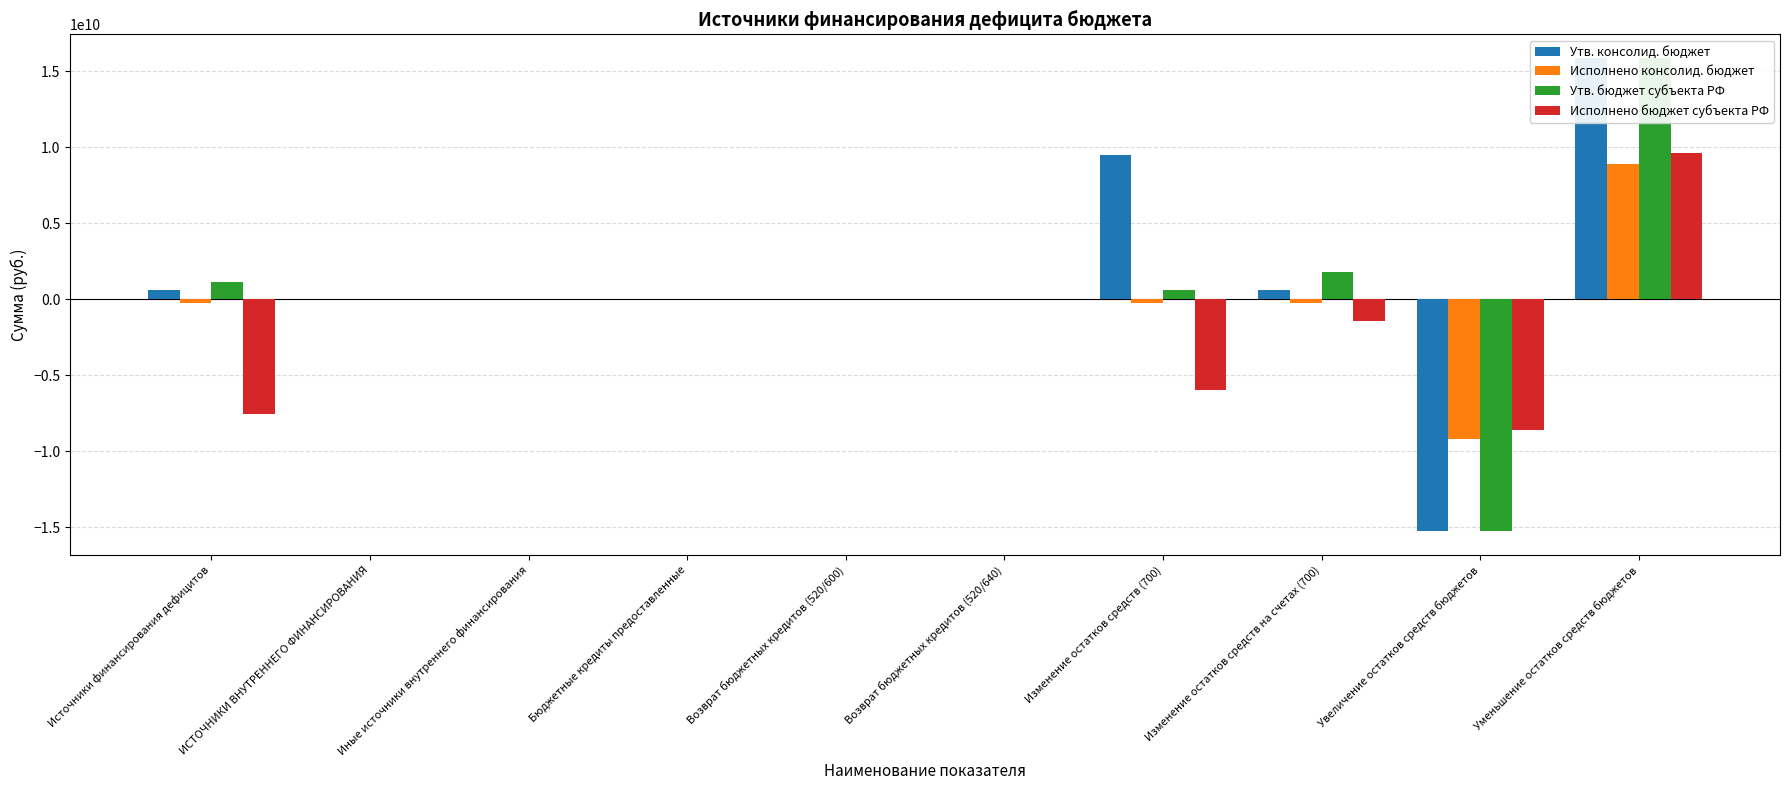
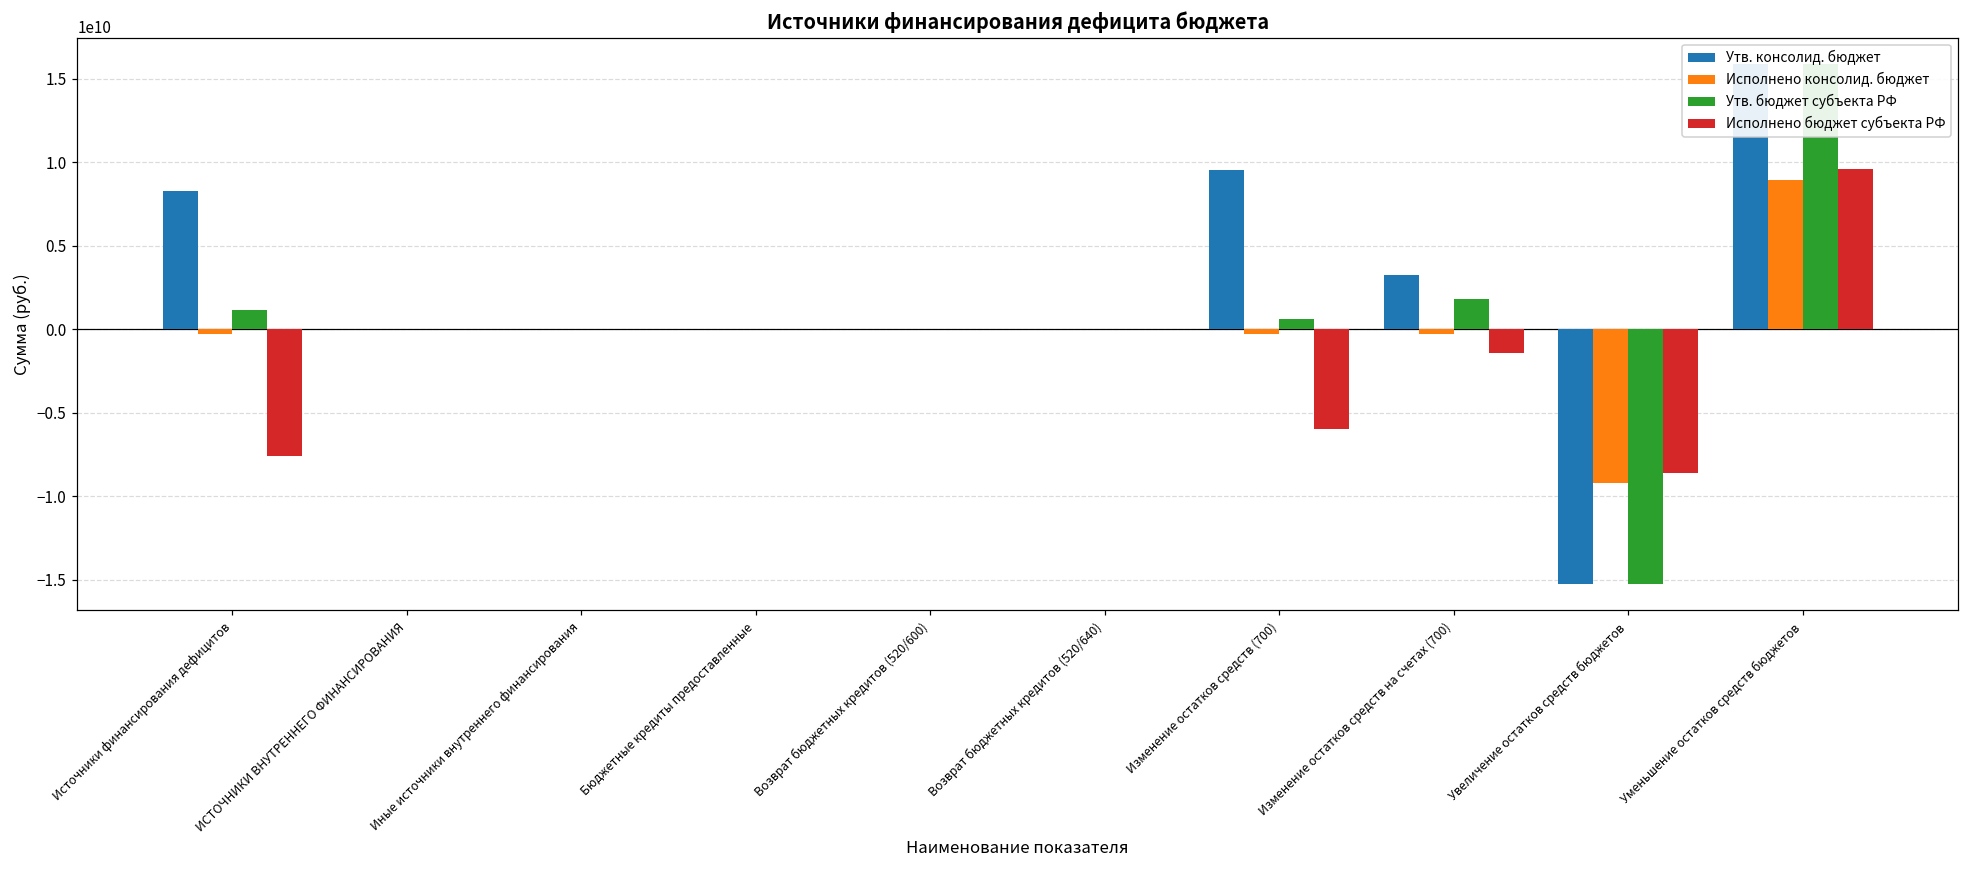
Утв. консолид. бюджет, Источники финансирования дефицитов: 600000000 -> 8300000000
Утв. консолид. бюджет, Изменение остатков средств на счетах (700): 600000000 -> 3200000000
